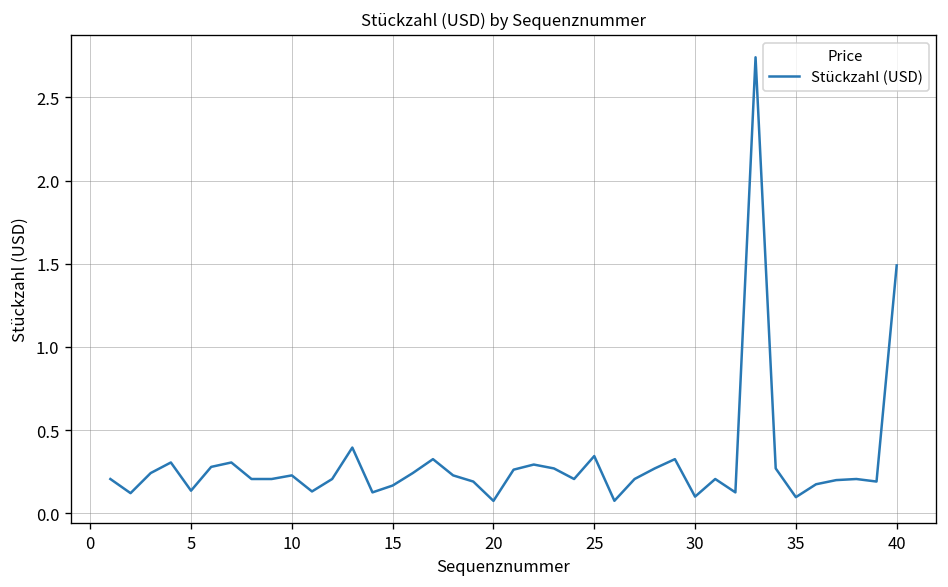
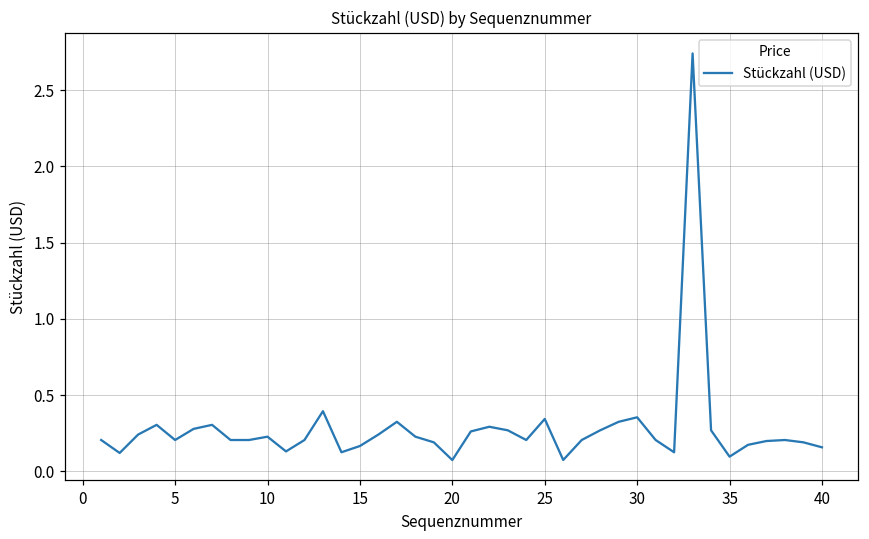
5: 0.14 -> 0.21
30: 0.10 -> 0.35
40: 1.49 -> 0.16
